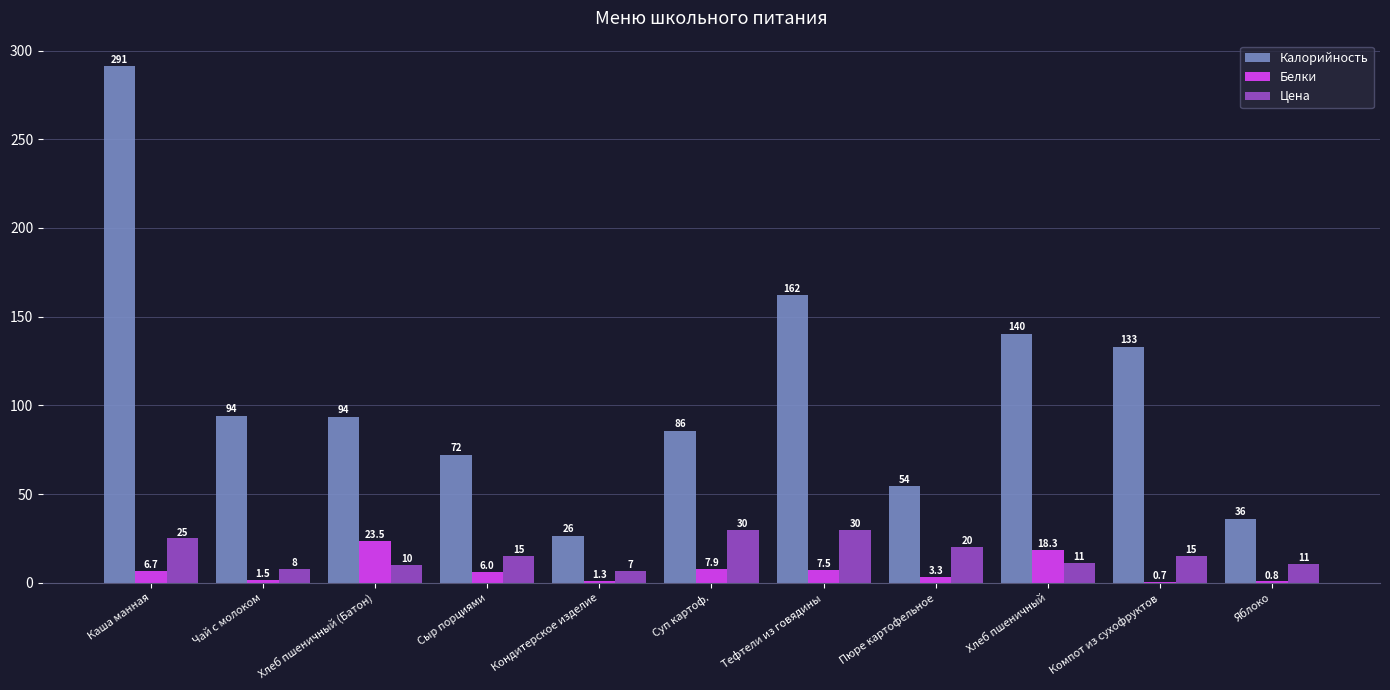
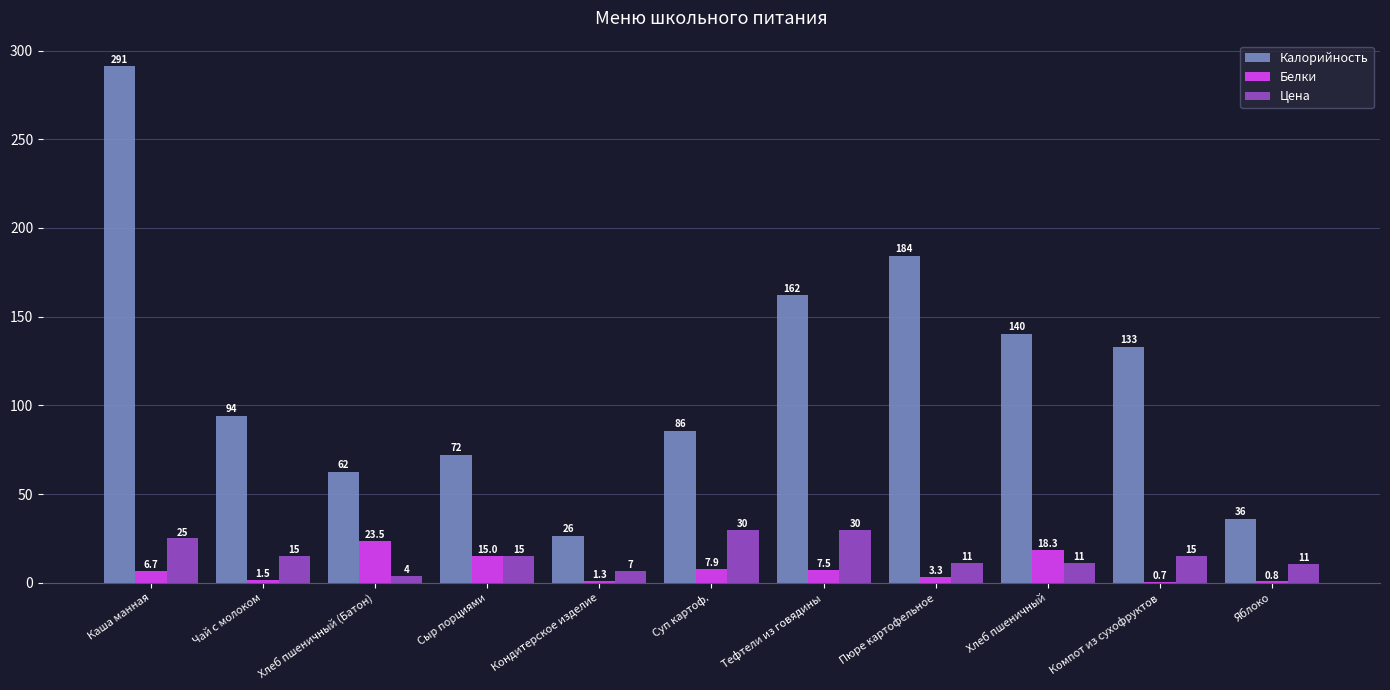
Цена, Чай с молоком: 8 -> 15
Калорийность, Хлеб пшеничный (Батон): 94 -> 62
Цена, Хлеб пшеничный (Батон): 10 -> 4
Белки, Сыр порциями: 6.0 -> 15.0
Калорийность, Пюре картофельное: 54 -> 184
Цена, Пюре картофельное: 20 -> 11
